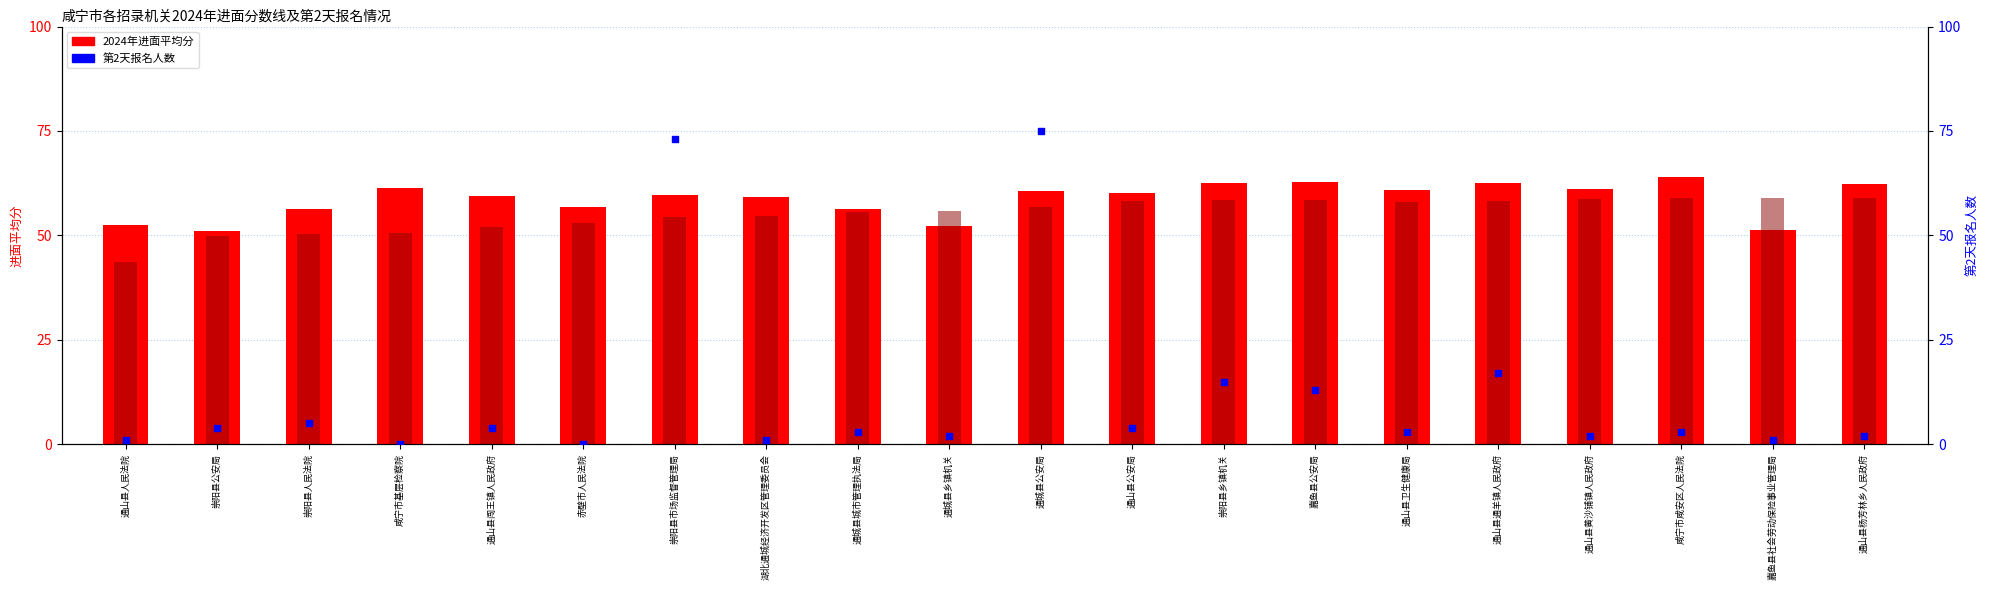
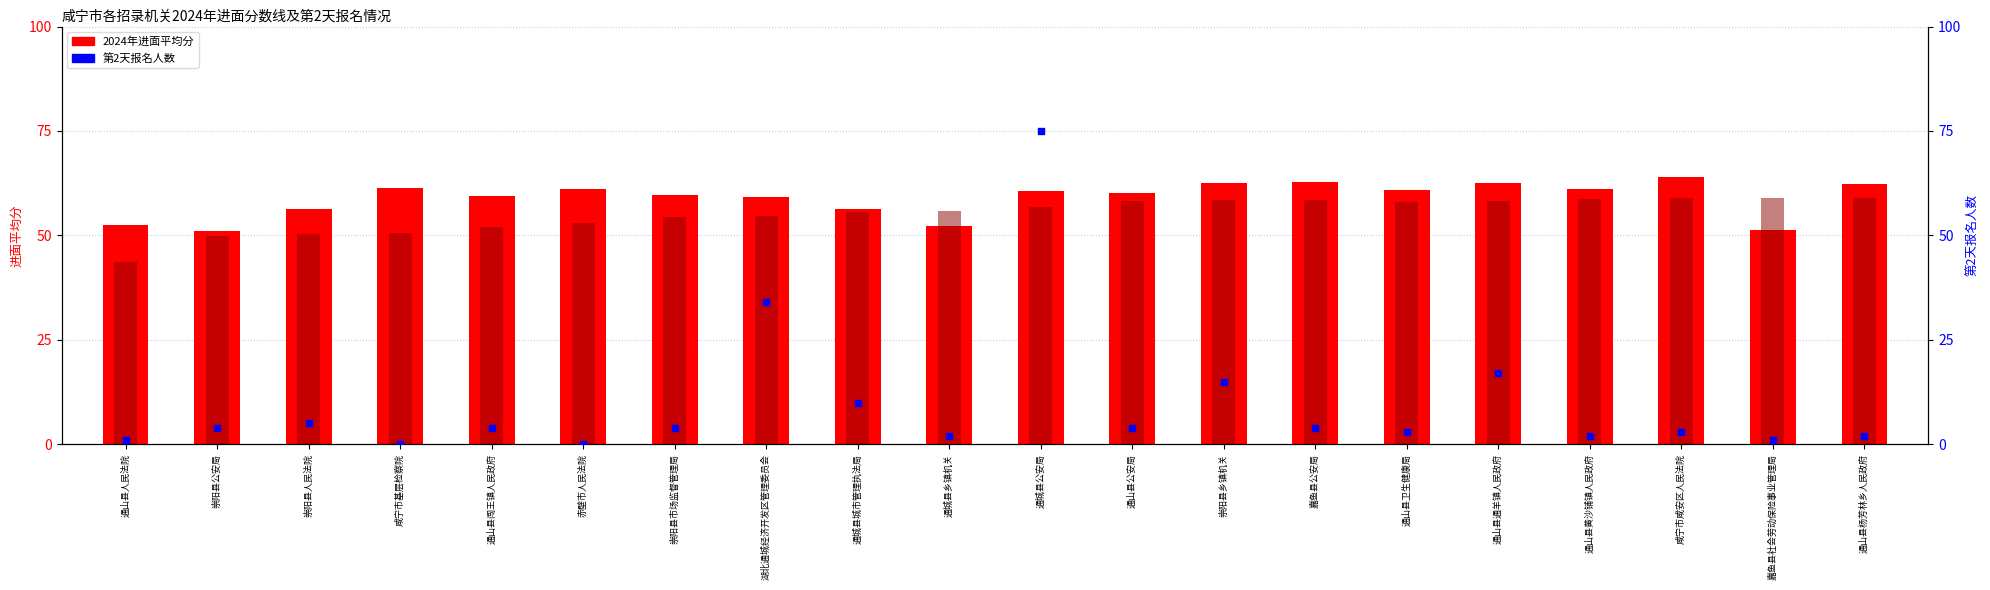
2024年进面平均分, 赤壁市人民法院: 57 -> 61
第2天报名人数, 崇阳县市场监督管理局: 73 -> 4
第2天报名人数, 湖北通城经济开发区管理委员会: 1 -> 34
第2天报名人数, 通城县城市管理执法局: 3 -> 10
第2天报名人数, 嘉鱼县公安局: 13 -> 4
